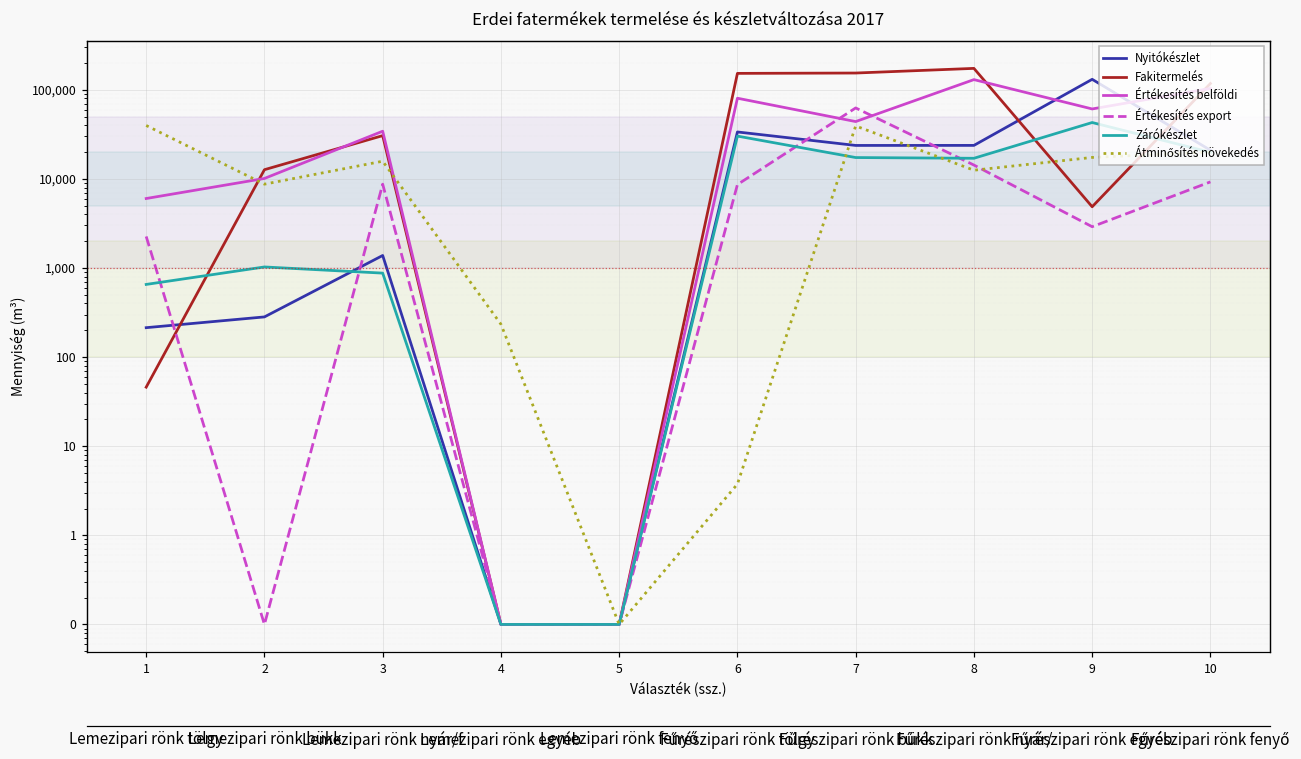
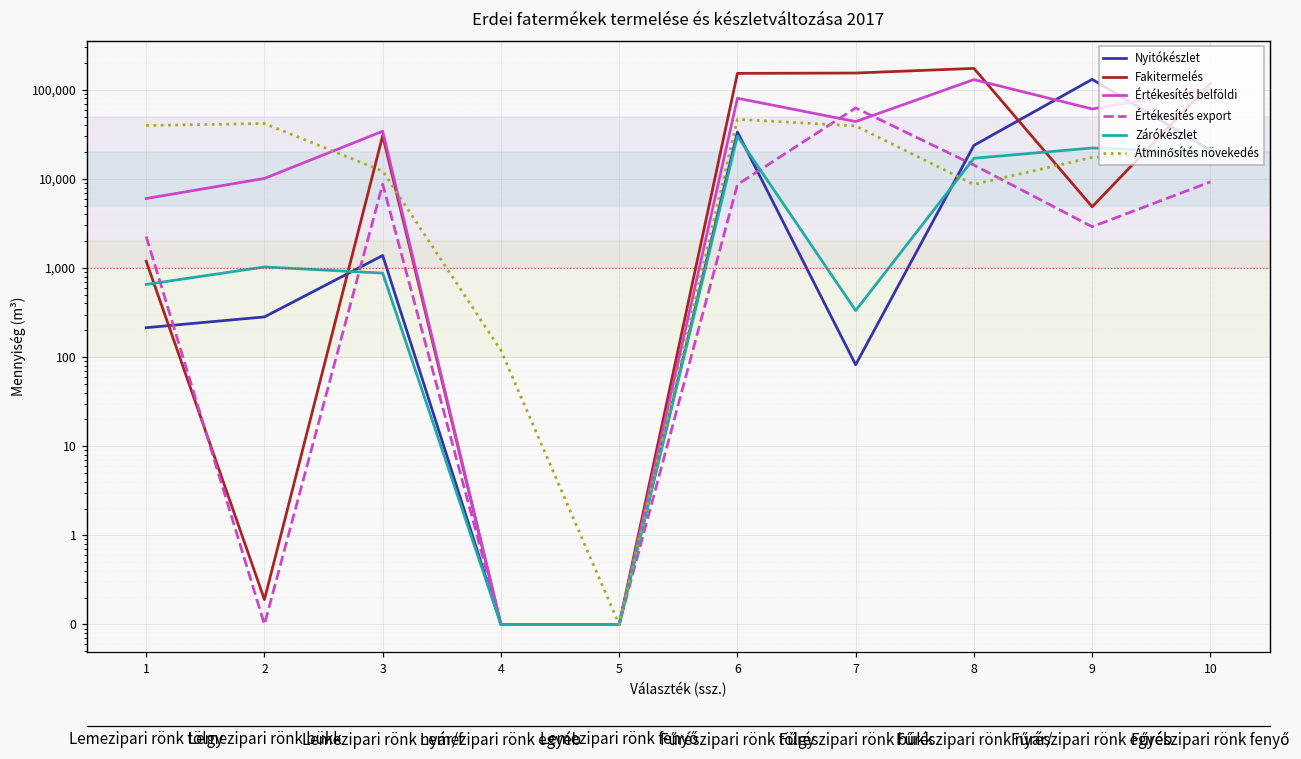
Fakitermelés, 1: 50 -> 1,200
Fakitermelés, 2: 13,000 -> 0.19
Átminősítés növekedés, 2: 9,000 -> 40,000
Átminősítés növekedés, 3: 16,000 -> 12,000
Átminősítés növekedés, 4: 230 -> 120
Átminősítés növekedés, 6: 4 -> 50,000
Nyitókészlet, 7: 24,000 -> 80
Zárókészlet, 7: 17,000 -> 330
Átminősítés növekedés, 8: 13,000 -> 9,000
Zárókészlet, 9: 40,000 -> 22,000
